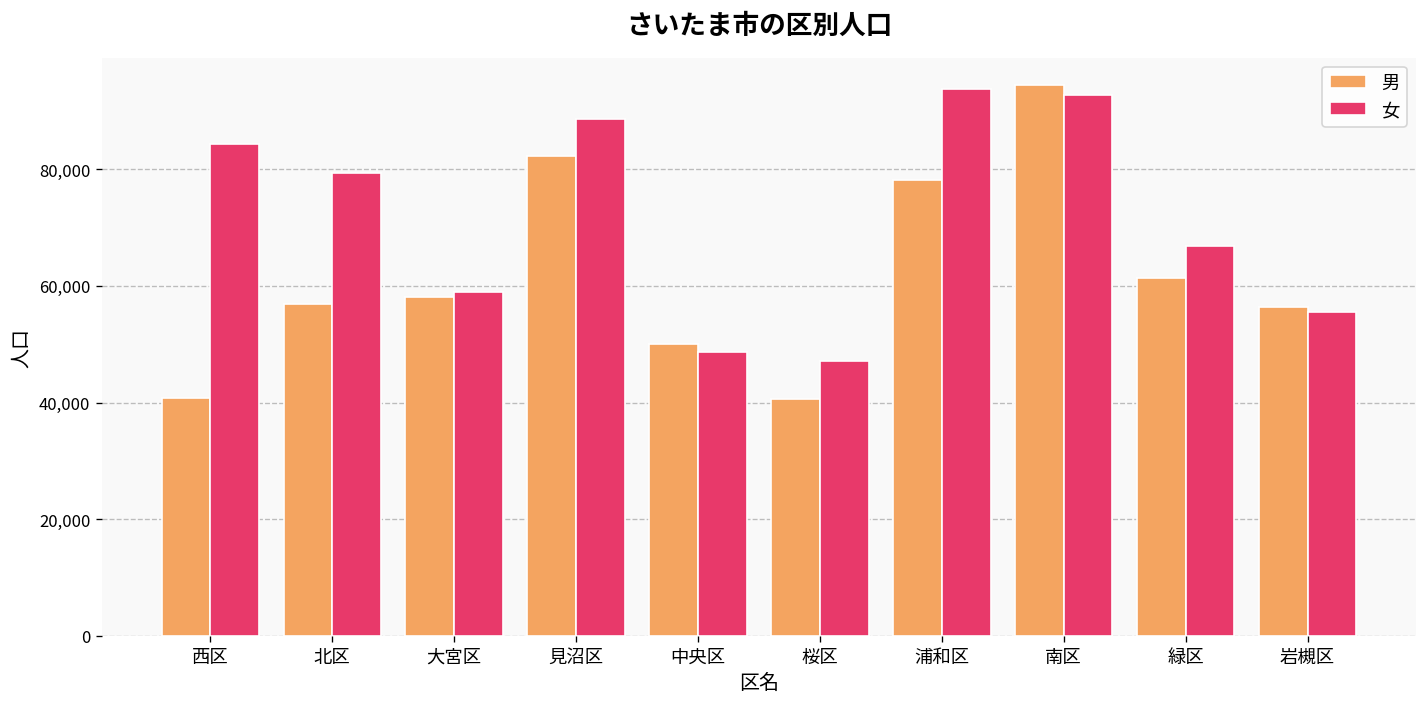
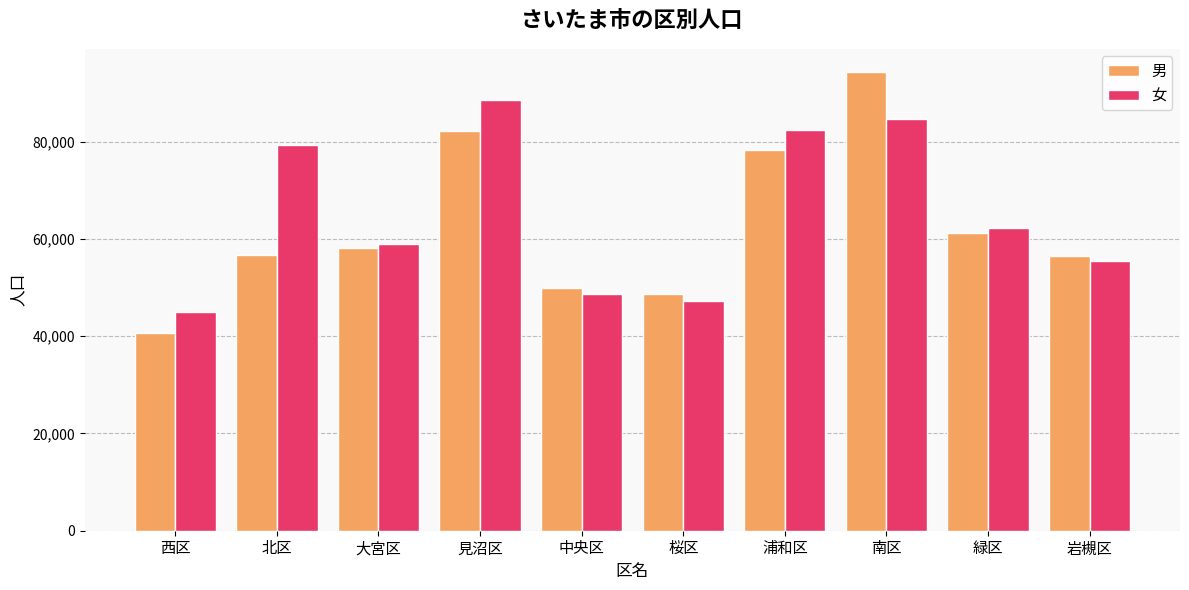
女, 西区: 84,000 -> 45,000
男, 桜区: 41,000 -> 49,000
女, 浦和区: 94,000 -> 82,000
女, 南区: 93,000 -> 85,000
女, 緑区: 67,000 -> 62,000
